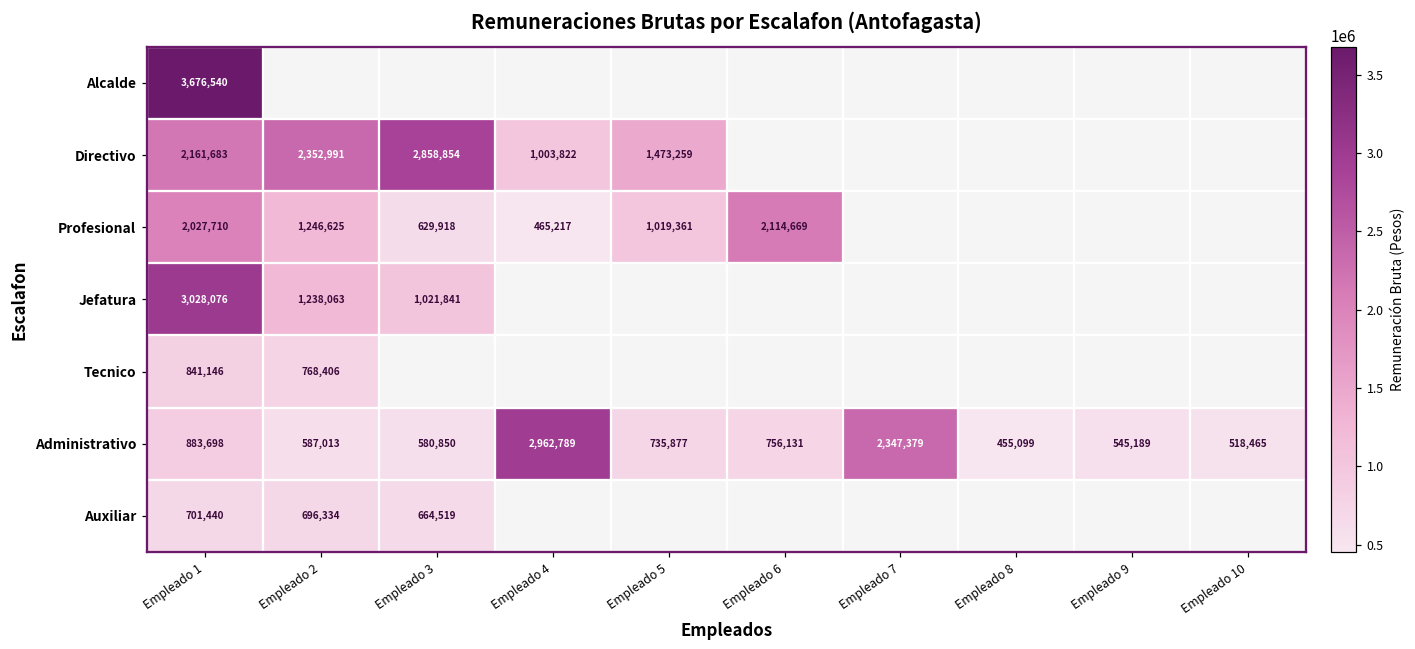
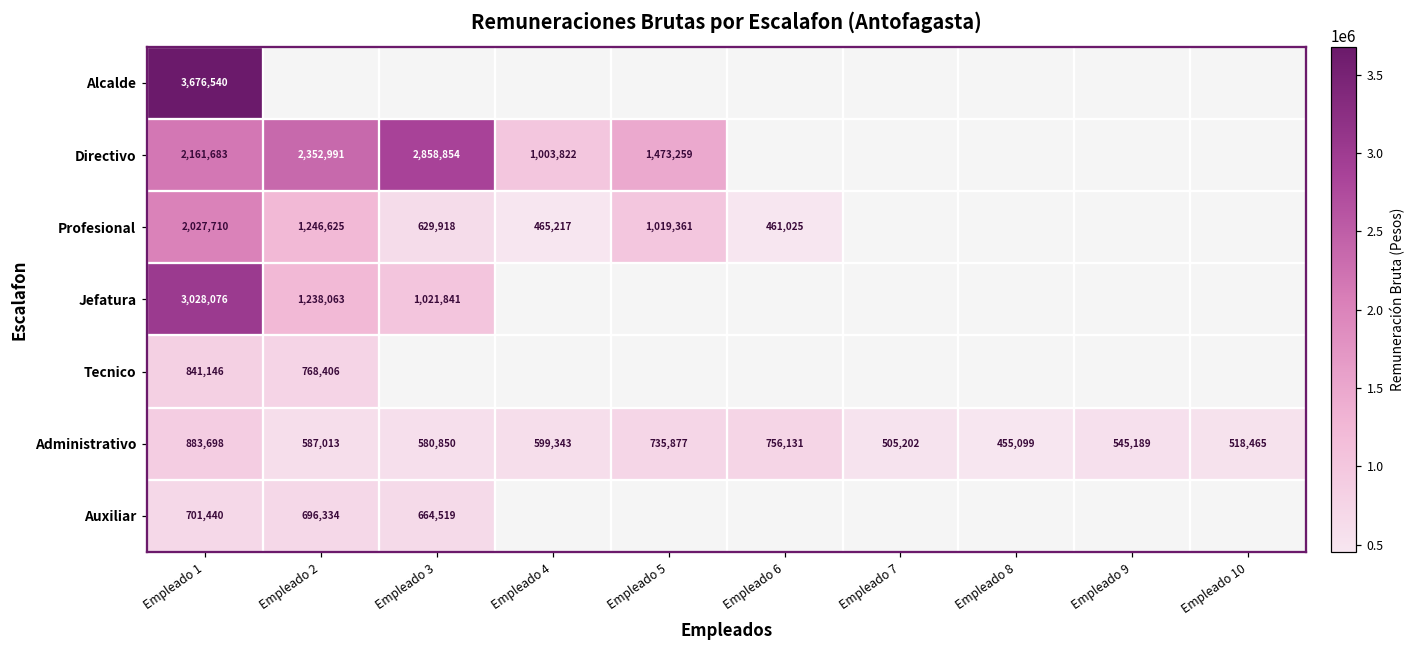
Profesional, Empleado 6: 2,114,669 -> 461,025
Administrativo, Empleado 4: 2,962,789 -> 599,343
Administrativo, Empleado 7: 2,347,379 -> 505,202
